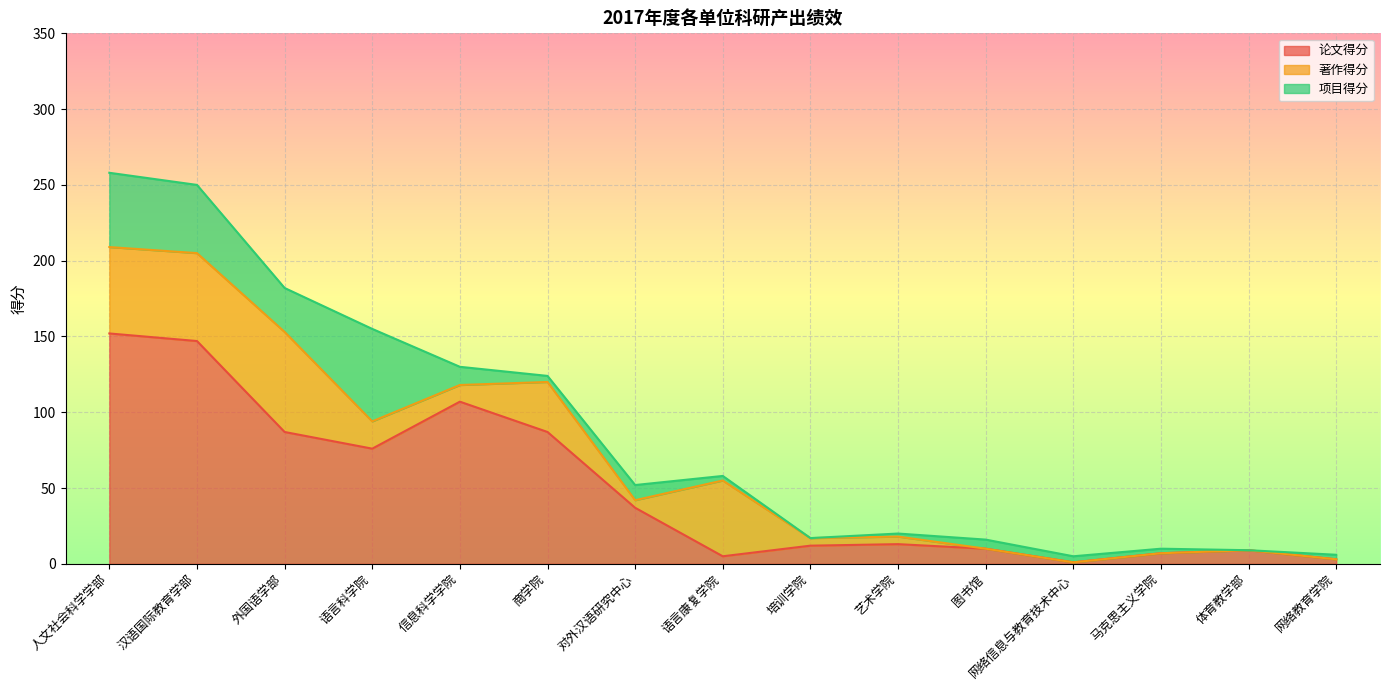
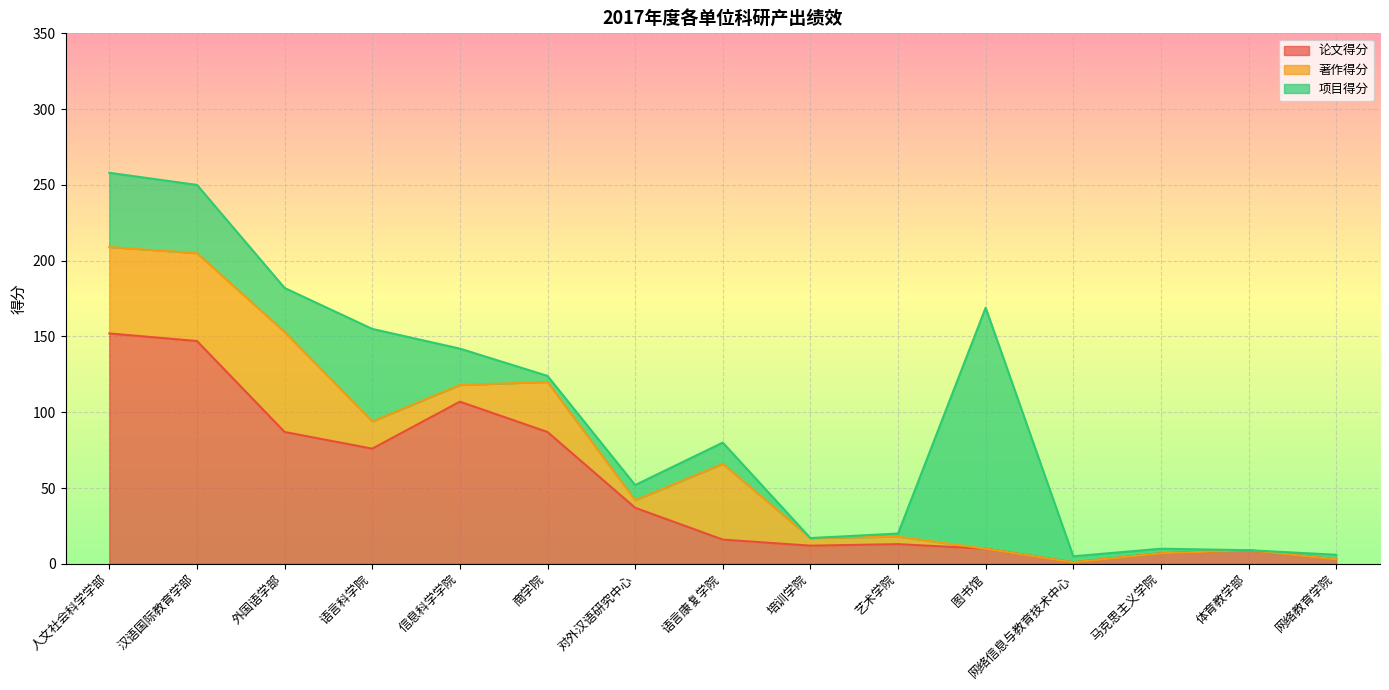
项目得分, 信息科学学院: 12 -> 24
论文得分, 语言康复学院: 5 -> 16
项目得分, 语言康复学院: 3 -> 14
项目得分, 图书馆: 6 -> 159
